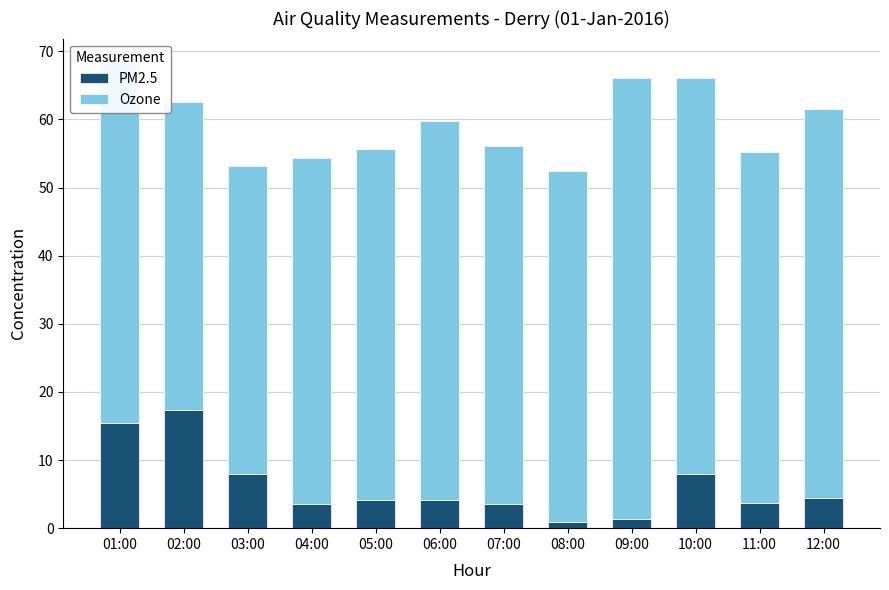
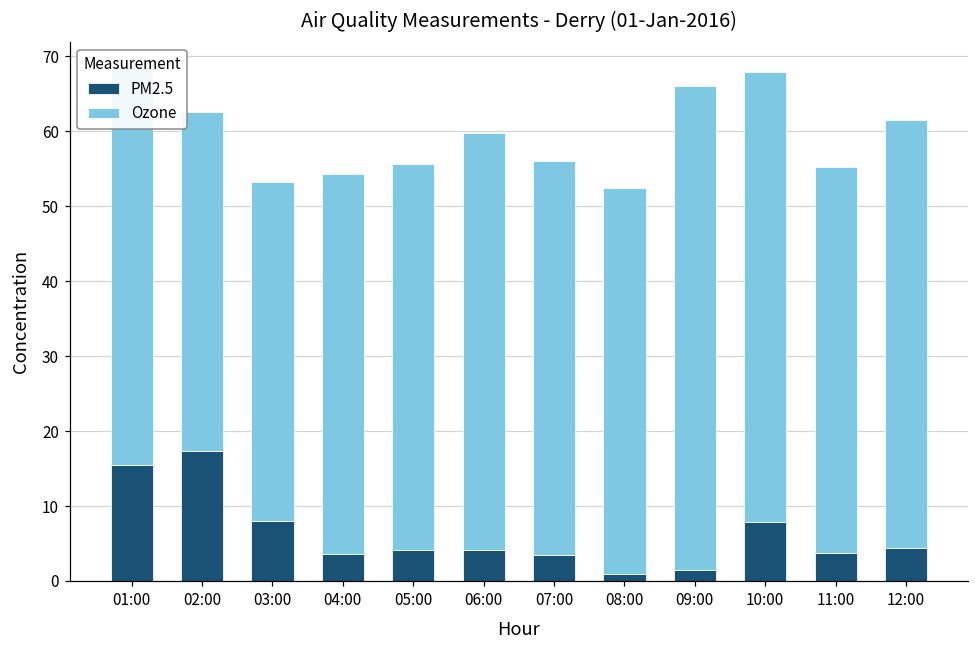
Ozone, 10:00: 58 -> 60
